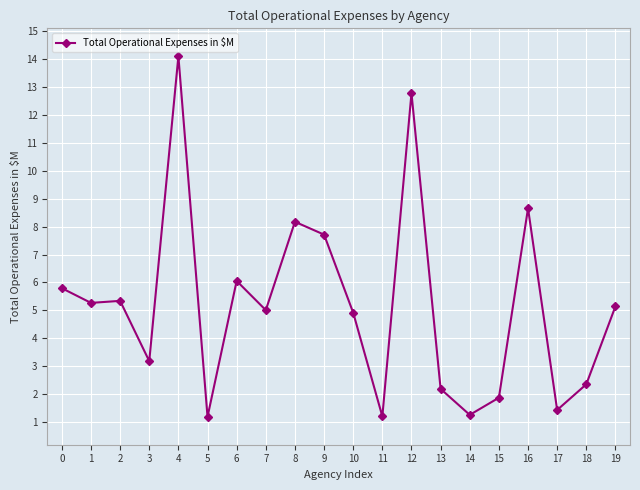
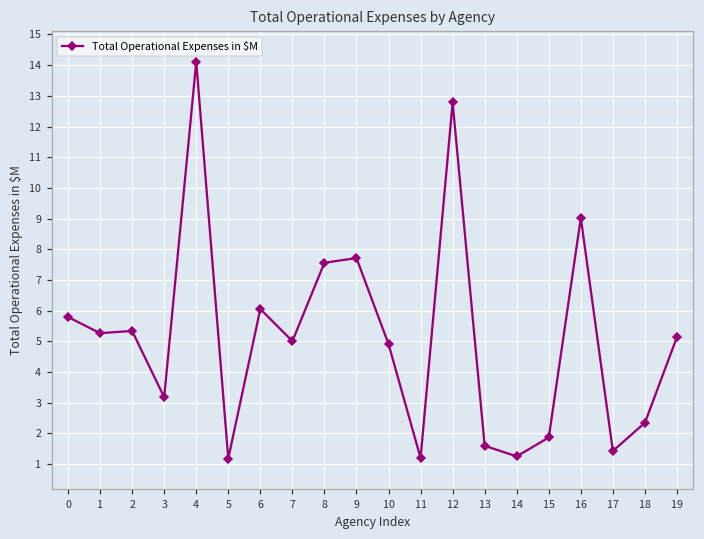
8: 8.2 -> 7.6
13: 2.2 -> 1.6
16: 8.7 -> 9.0
